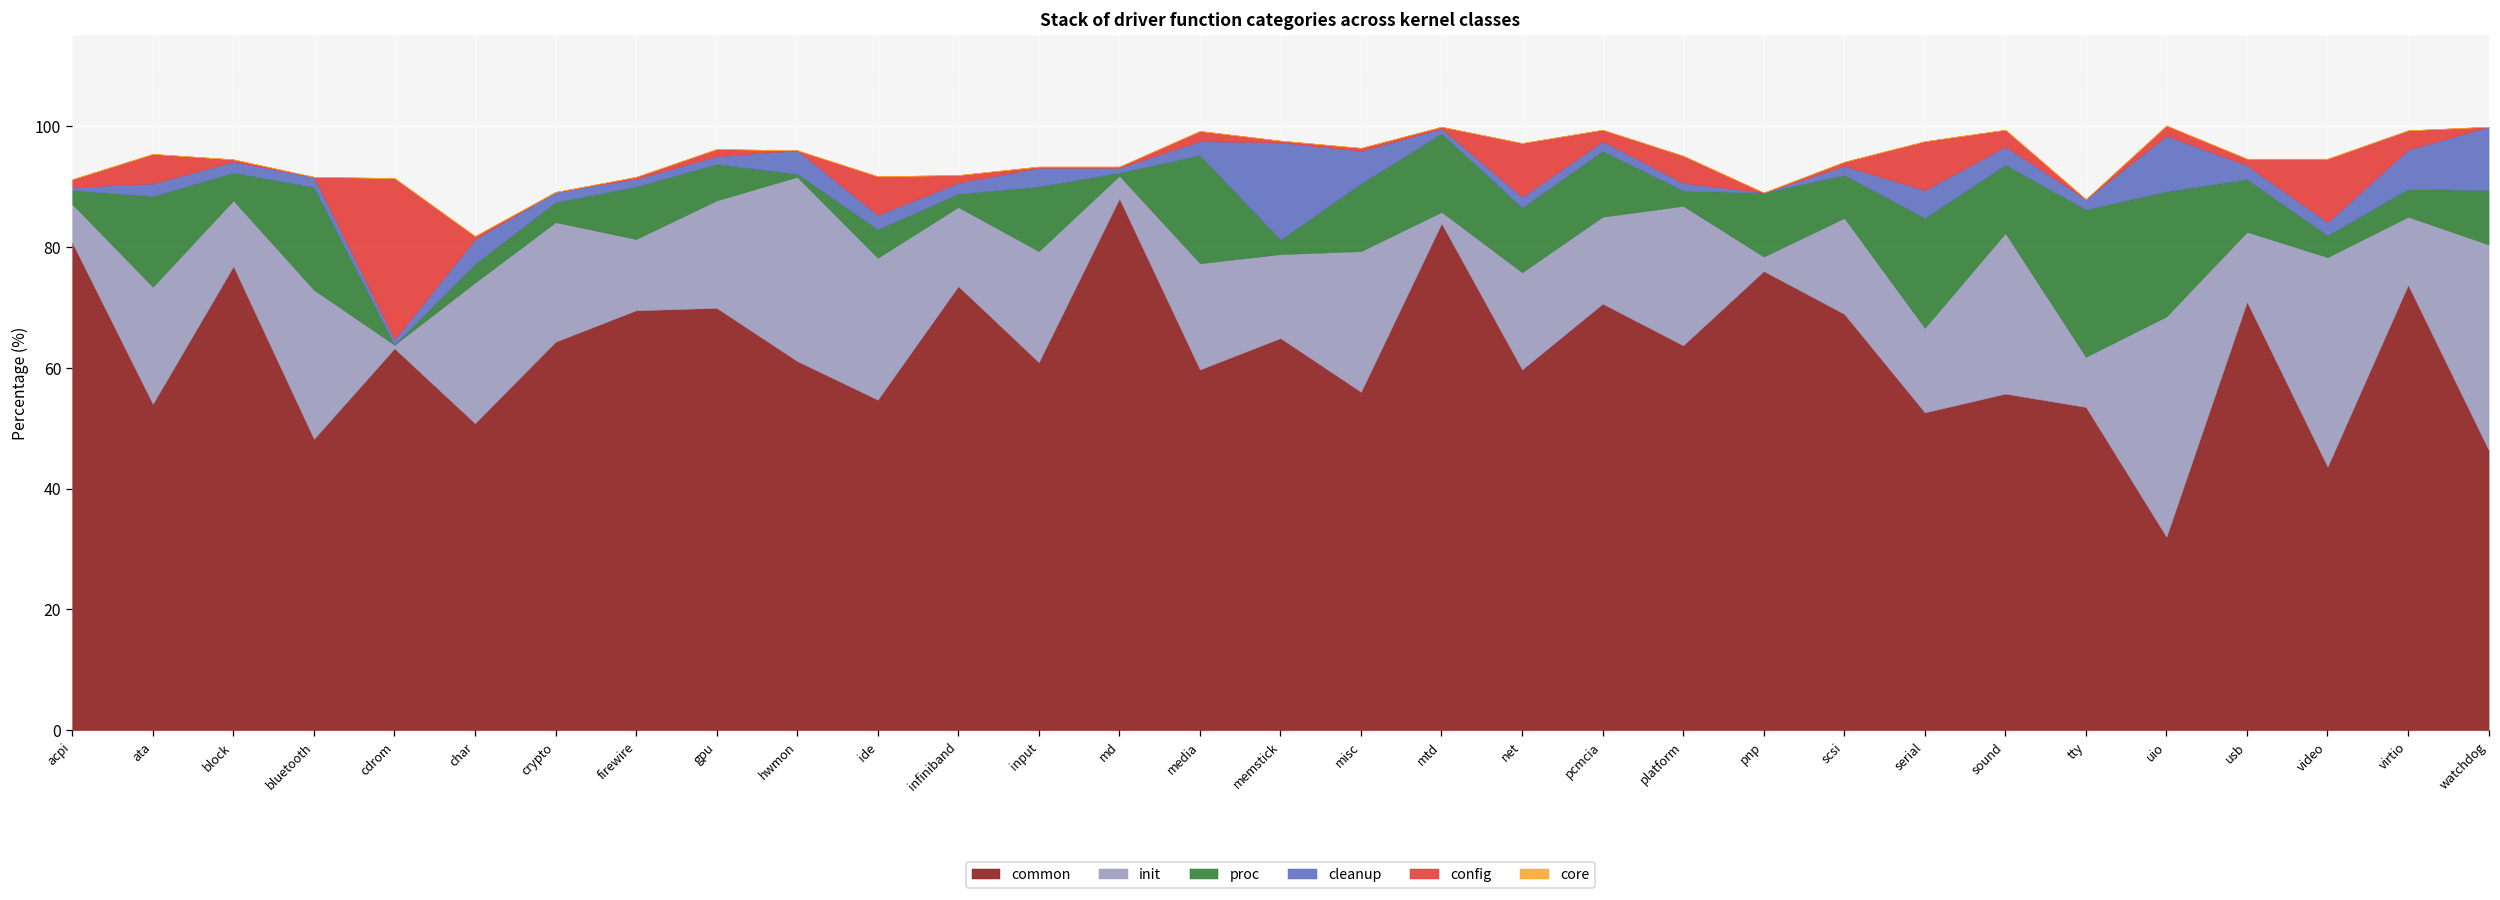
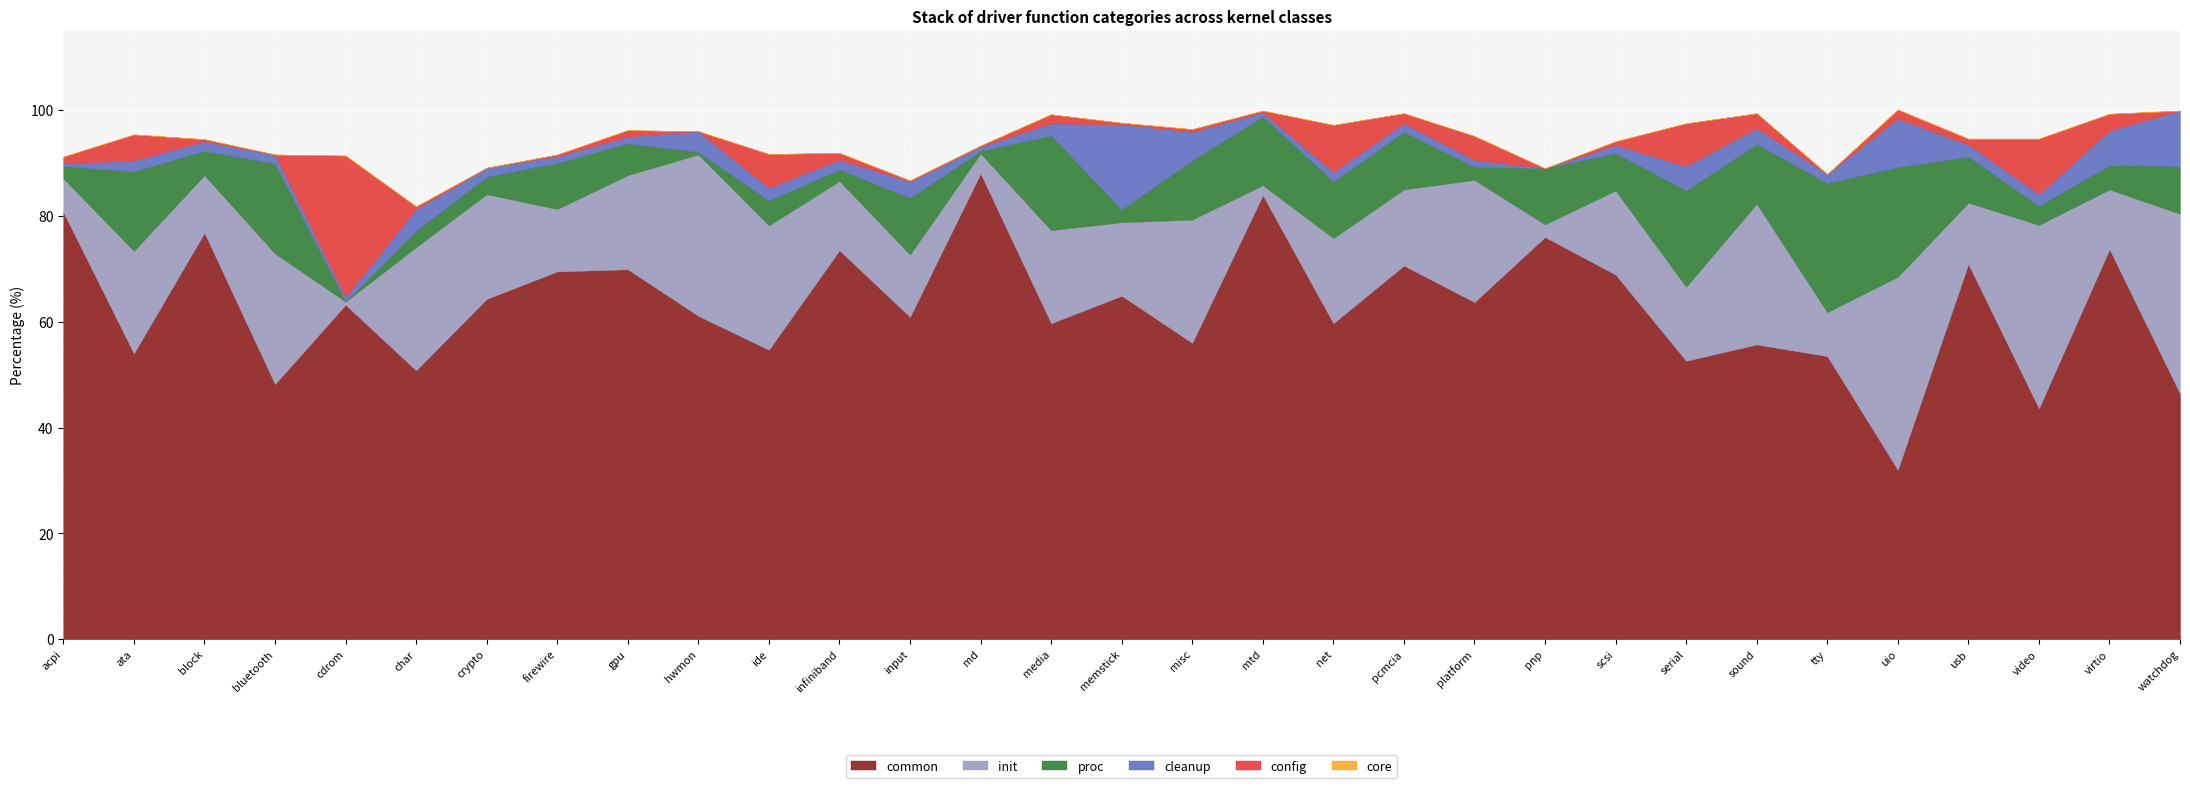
init, input: 18 -> 12
